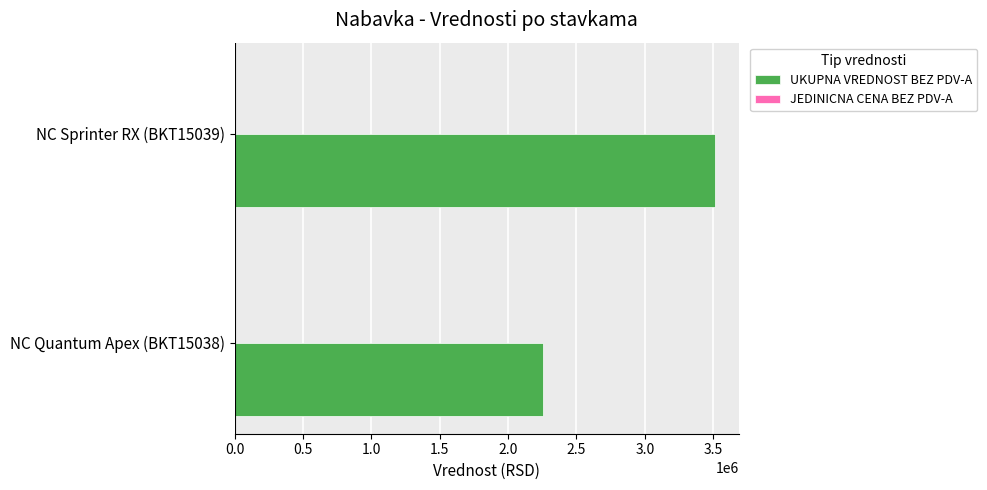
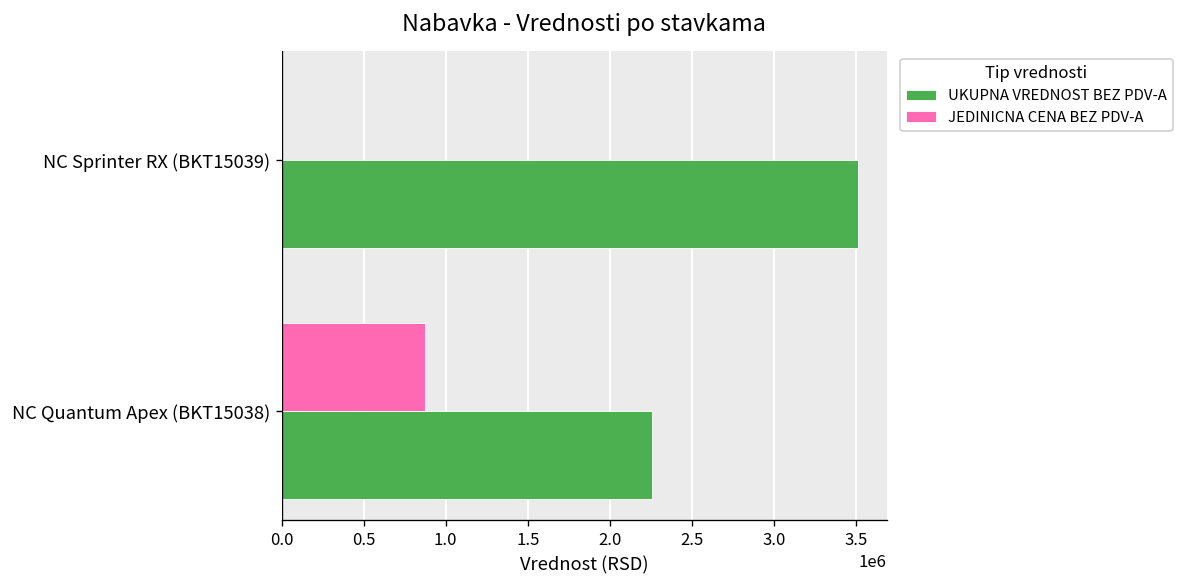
JEDINICNA CENA BEZ PDV-A, NC Quantum Apex (BKT15038): 0 -> 870000
